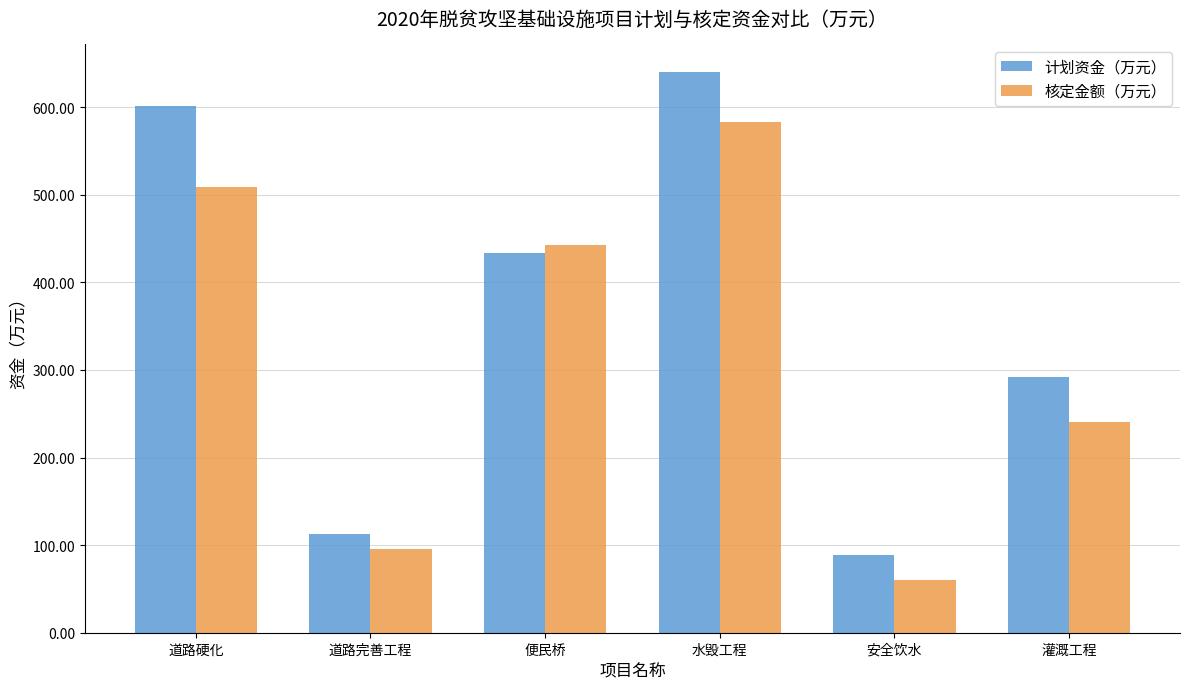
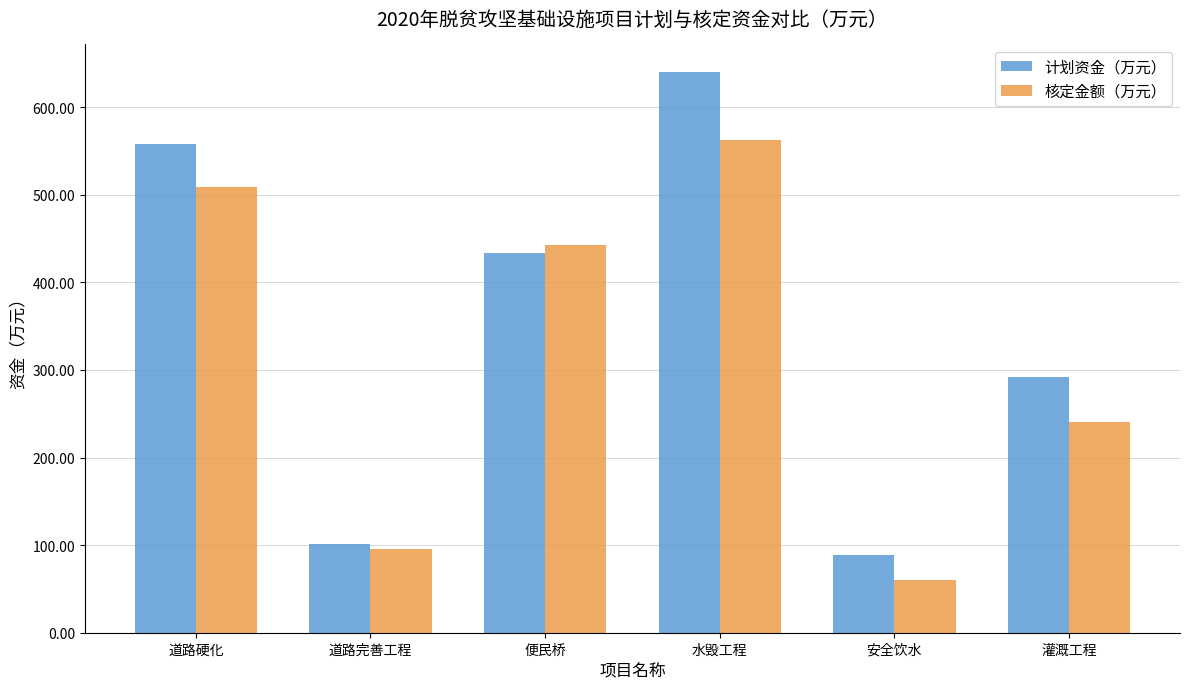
计划资金（万元）, 道路硬化: 600 -> 560
计划资金（万元）, 道路完善工程: 110 -> 100
核定金额（万元）, 水毁工程: 580 -> 560
